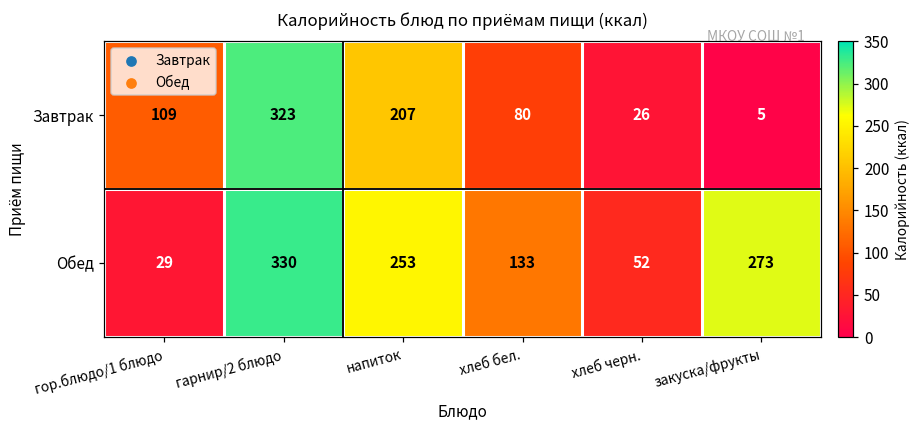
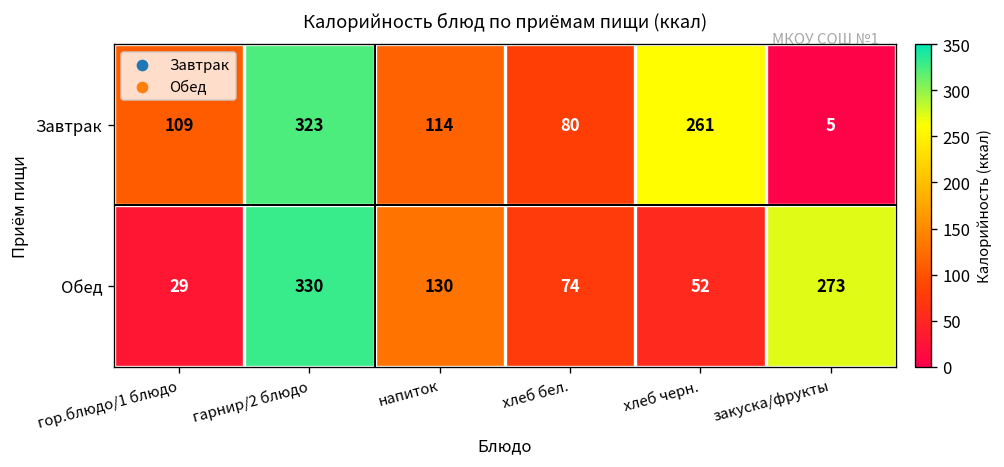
Завтрак, напиток: 207 -> 114
Завтрак, хлеб черн.: 26 -> 261
Обед, напиток: 253 -> 130
Обед, хлеб бел.: 133 -> 74
